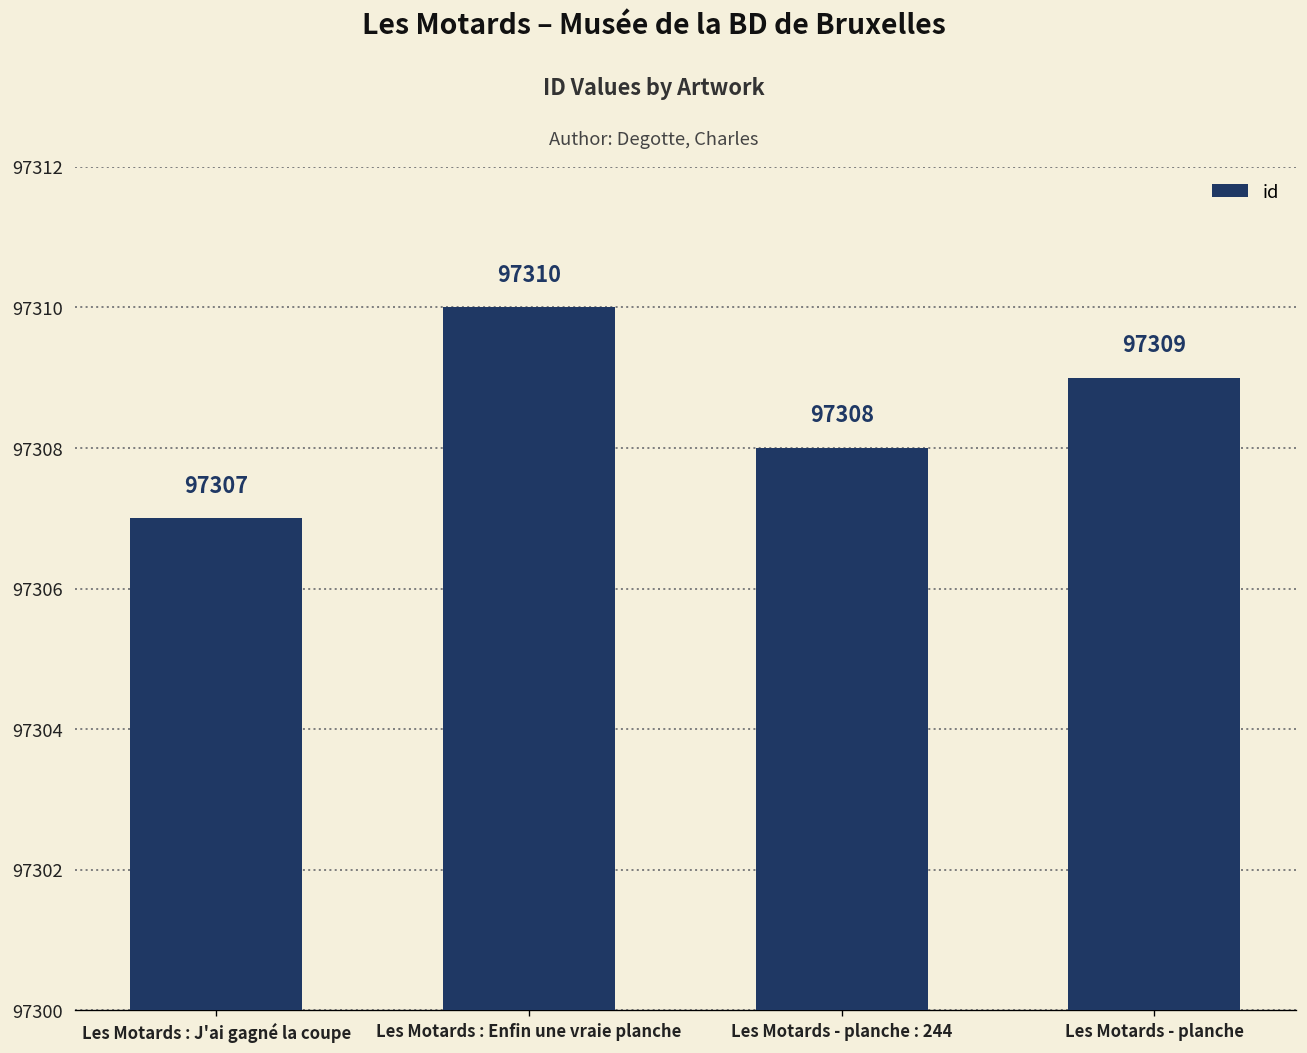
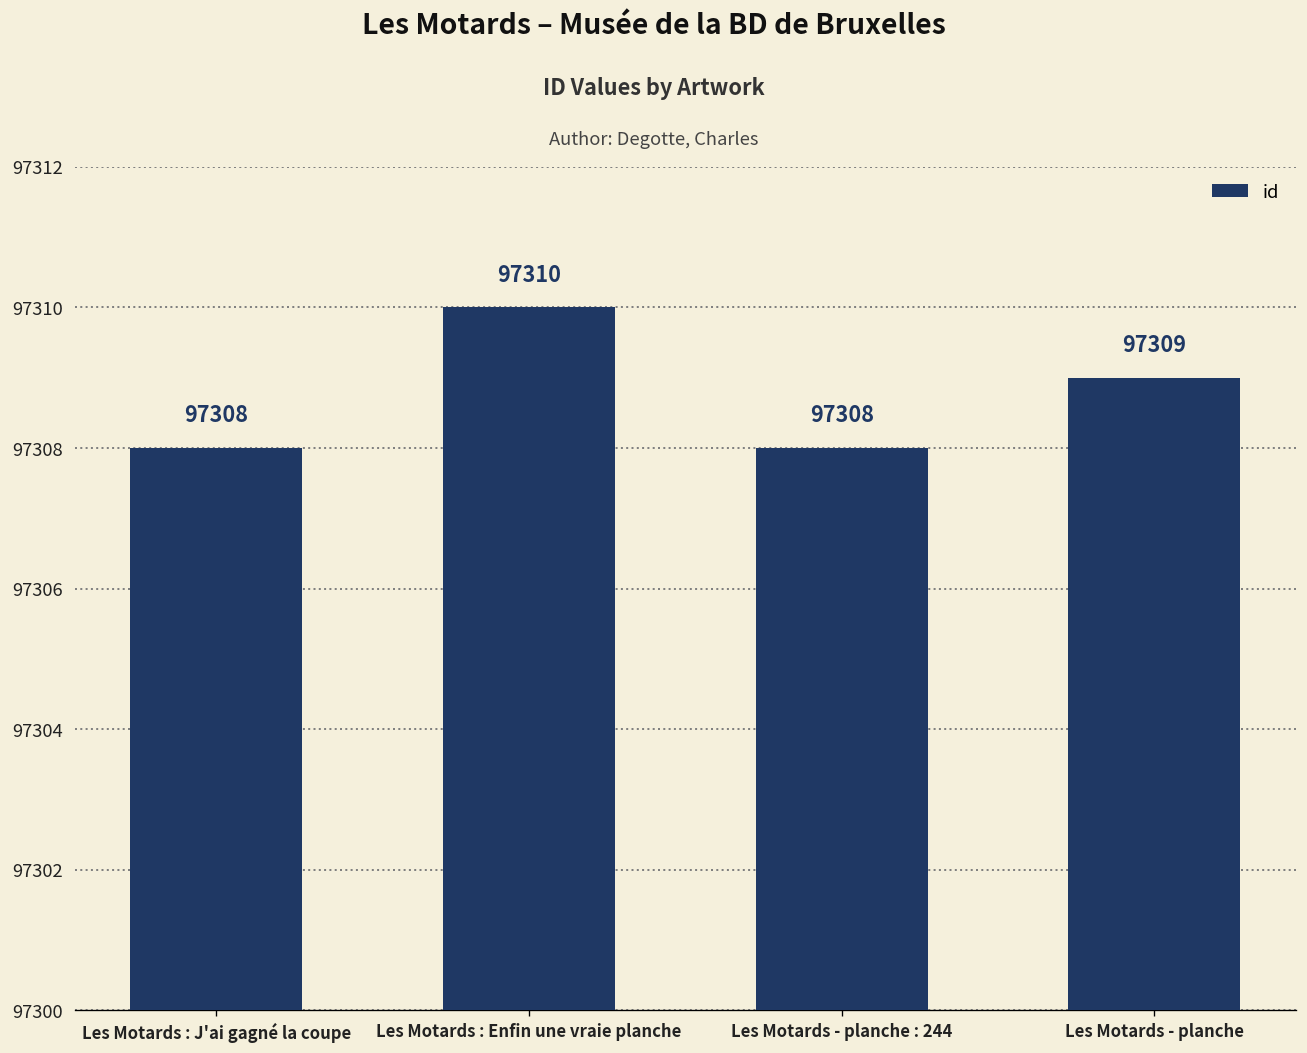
Les Motards : J'ai gagné la coupe: 97307 -> 97308
